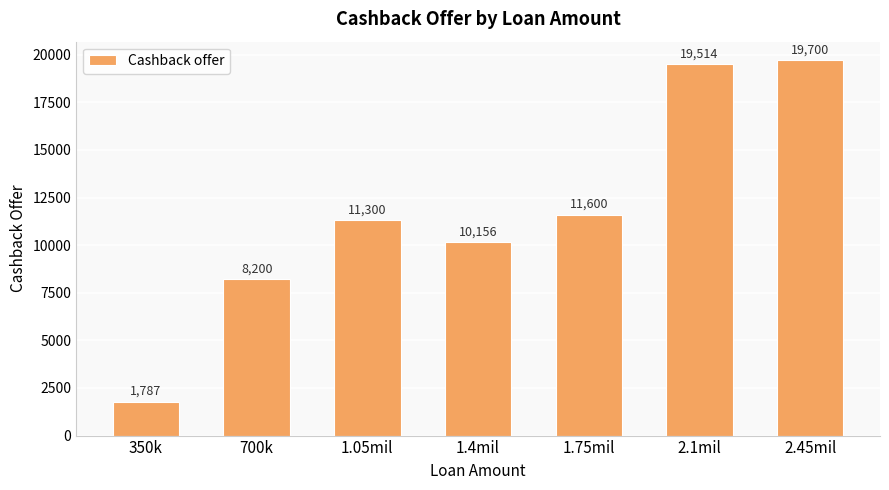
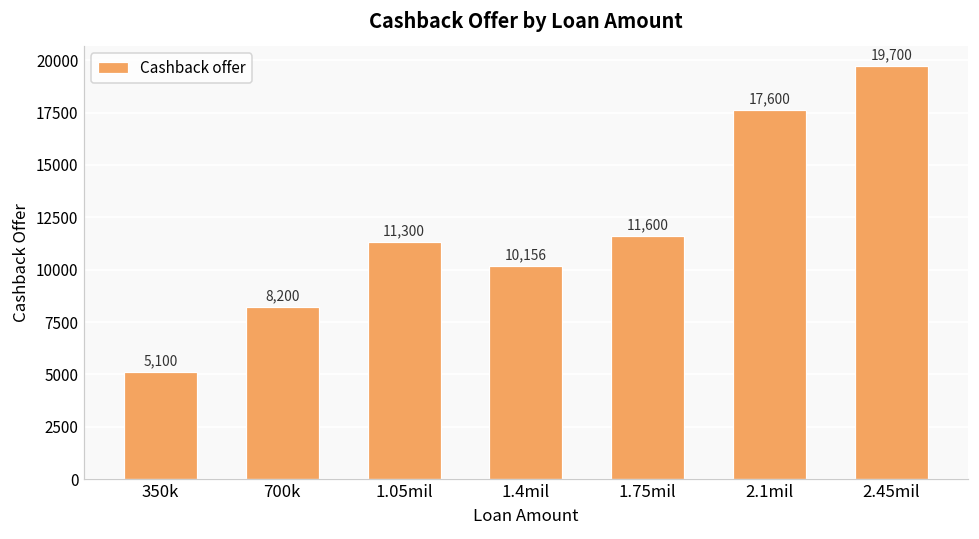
350k: 1,787 -> 5,100
2.1mil: 19,514 -> 17,600
